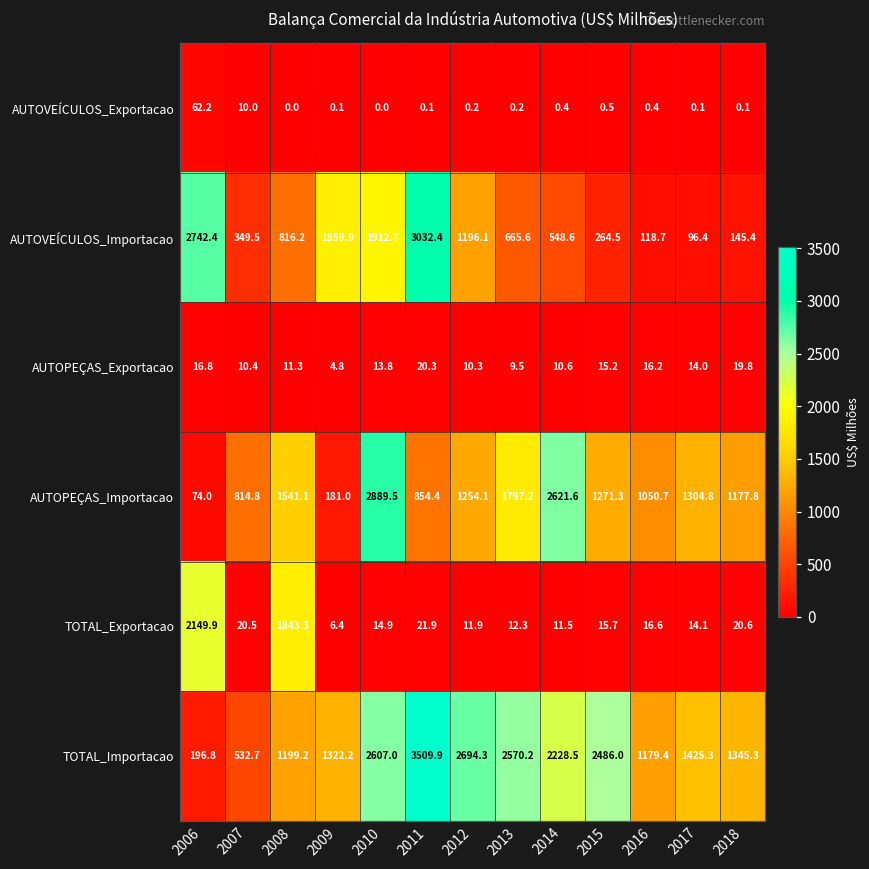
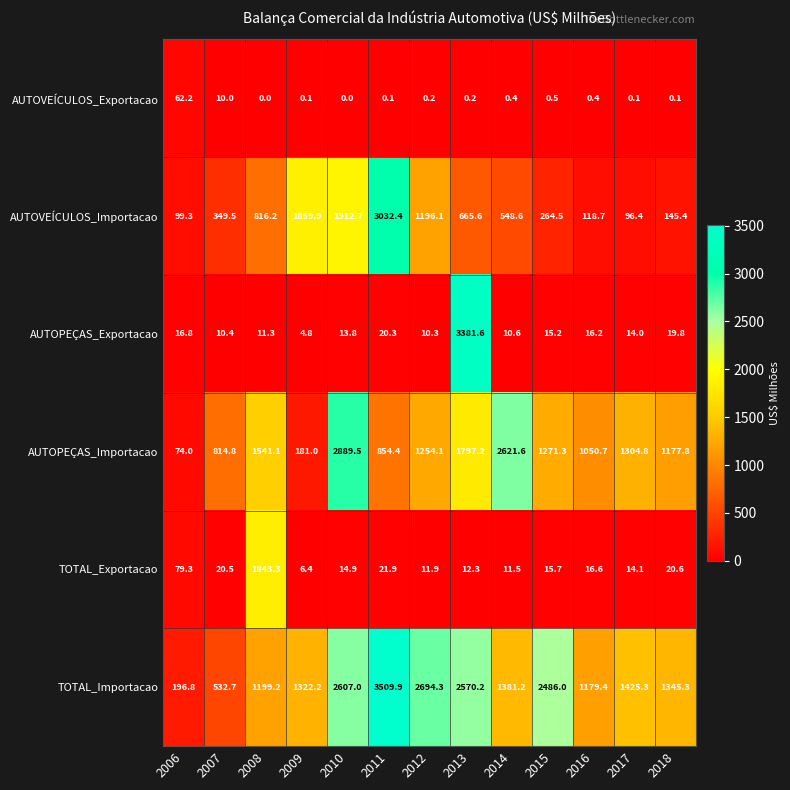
AUTOVEÍCULOS_Importacao, 2006: 2742.4 -> 99.3
AUTOPEÇAS_Exportacao, 2013: 9.5 -> 3381.6
TOTAL_Exportacao, 2006: 2149.9 -> 79.3
TOTAL_Importacao, 2014: 2228.5 -> 1381.2
